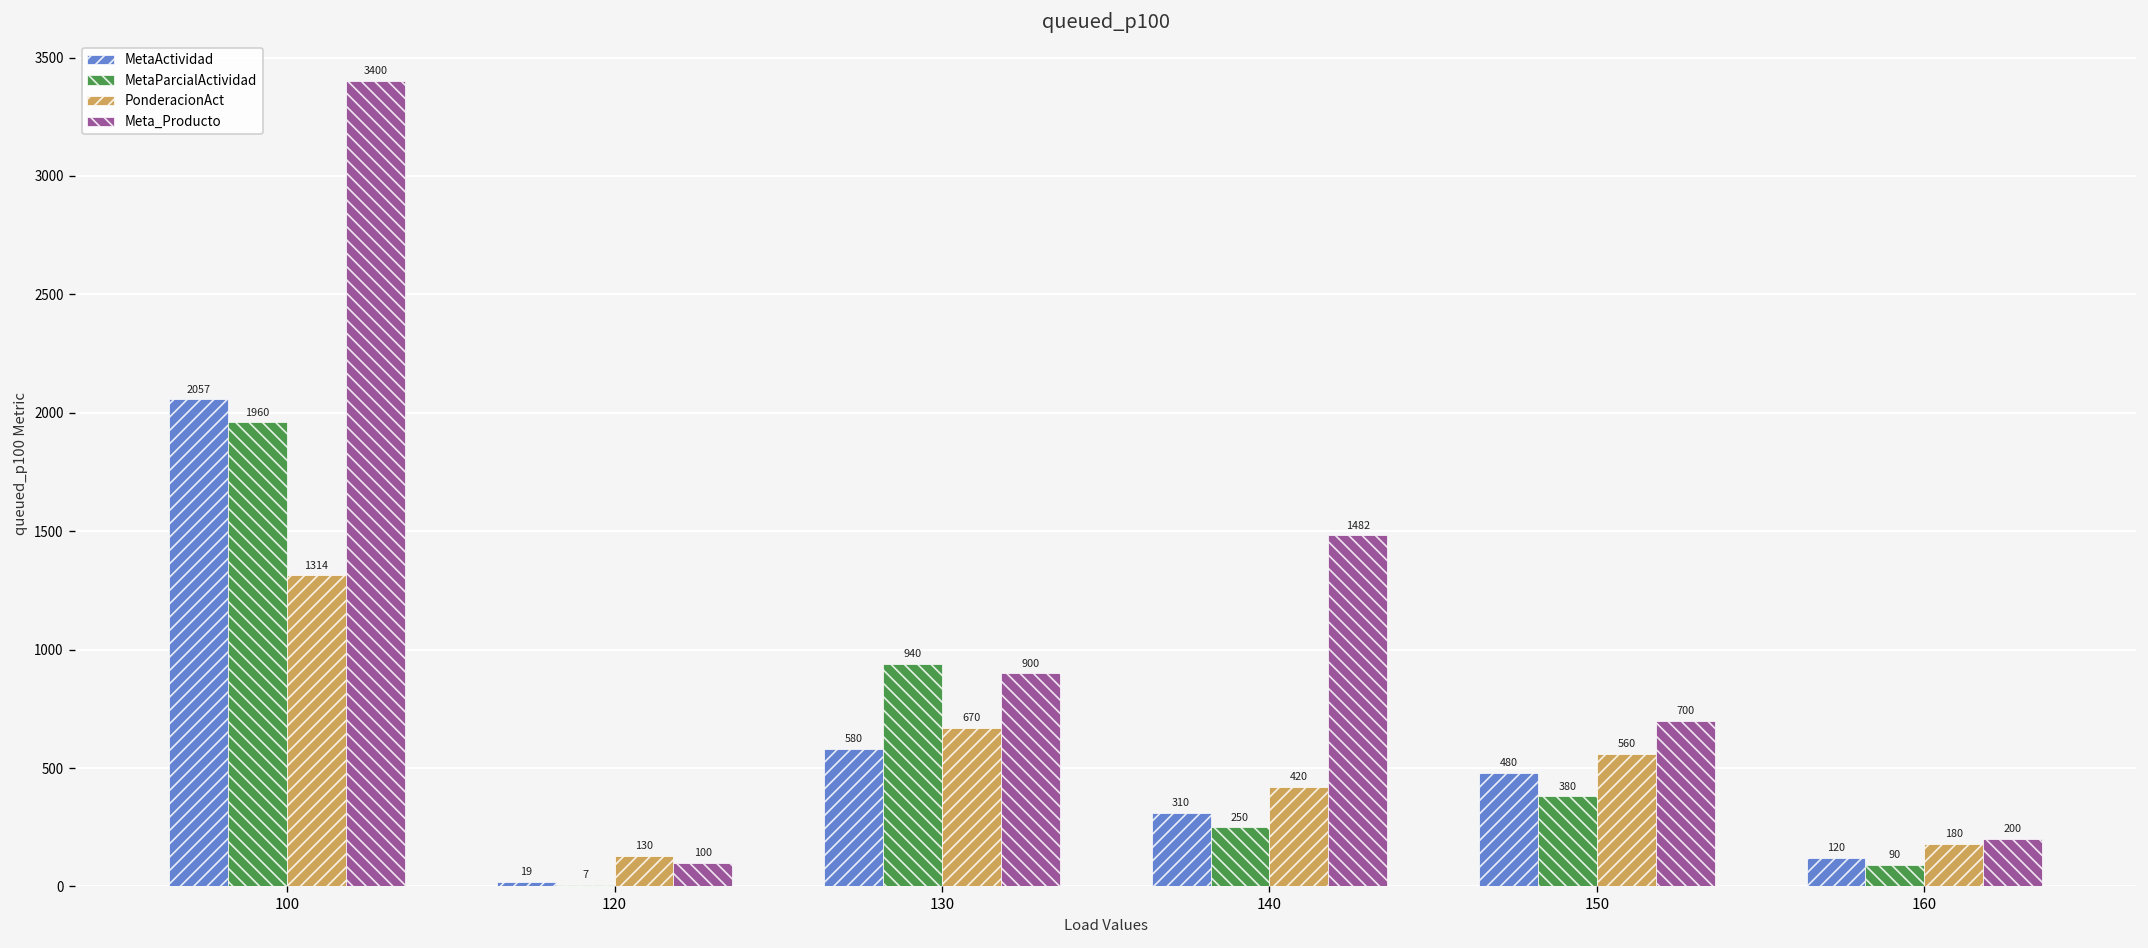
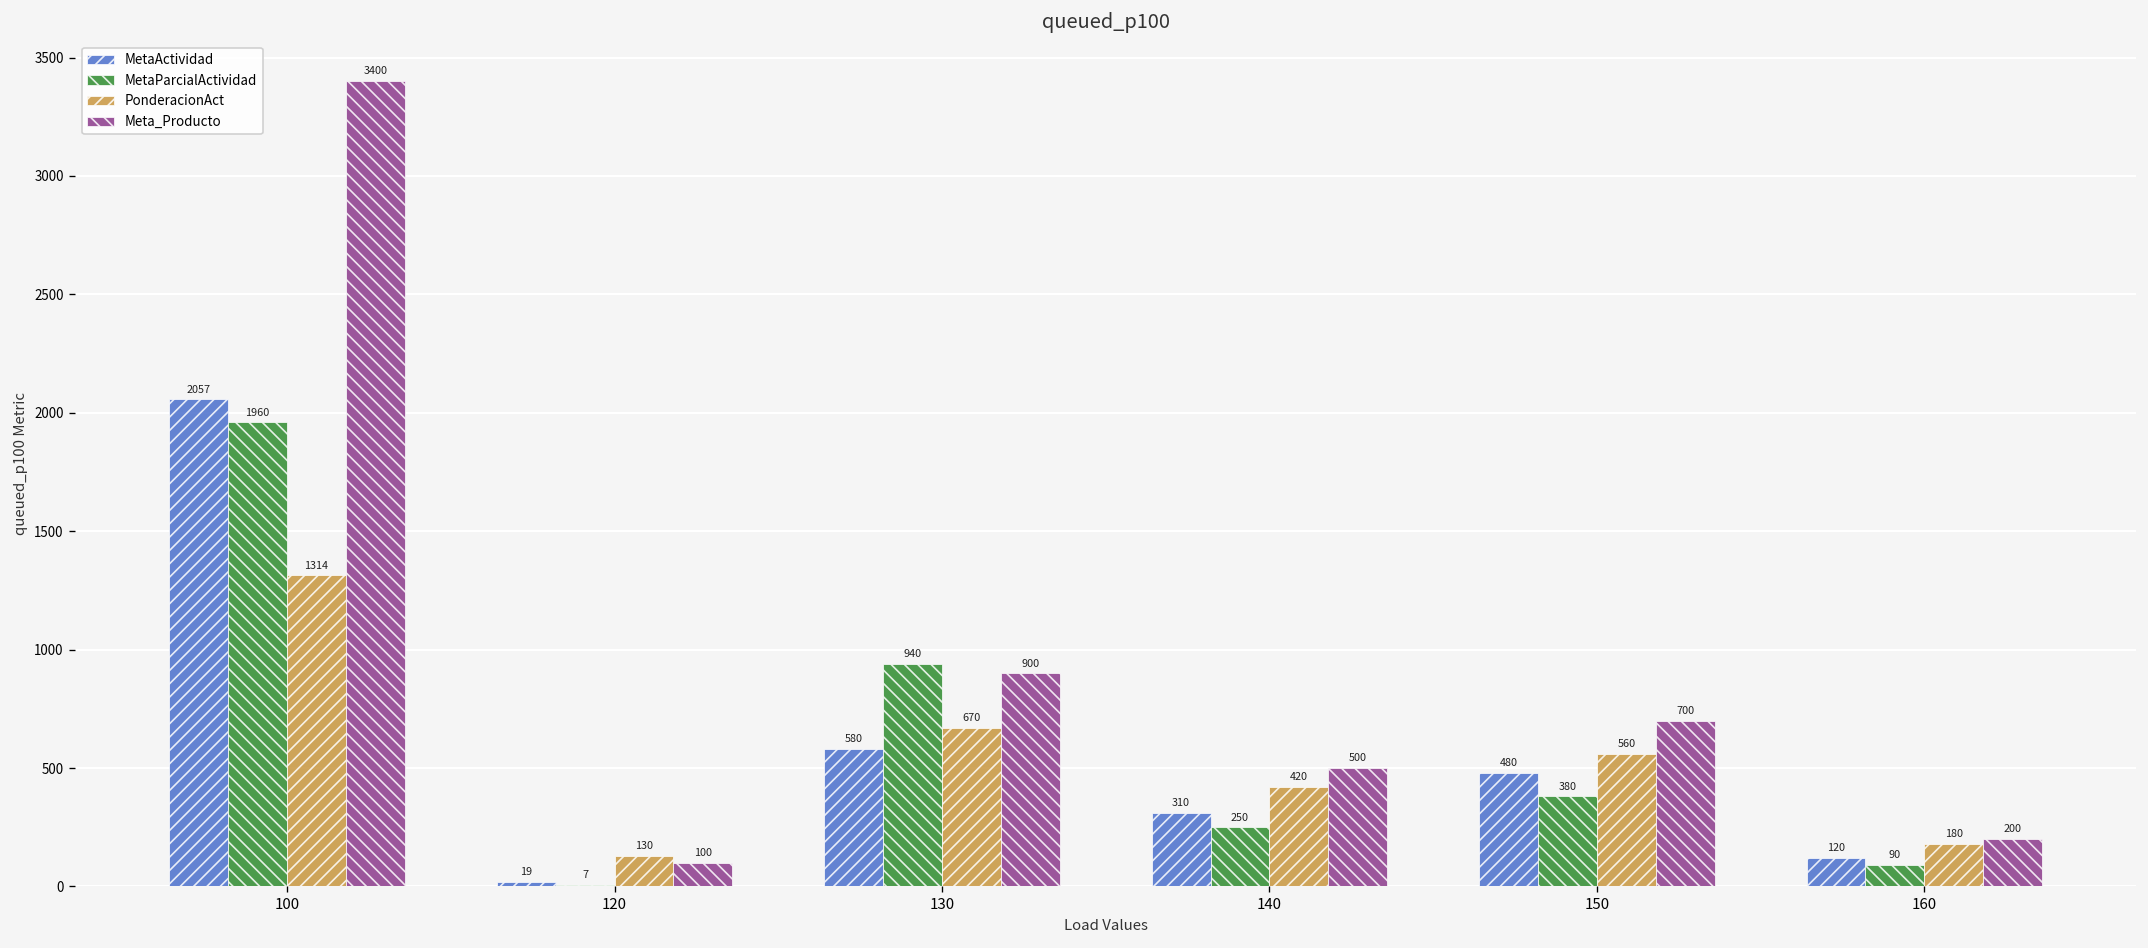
Meta_Producto, 140: 1482 -> 500
